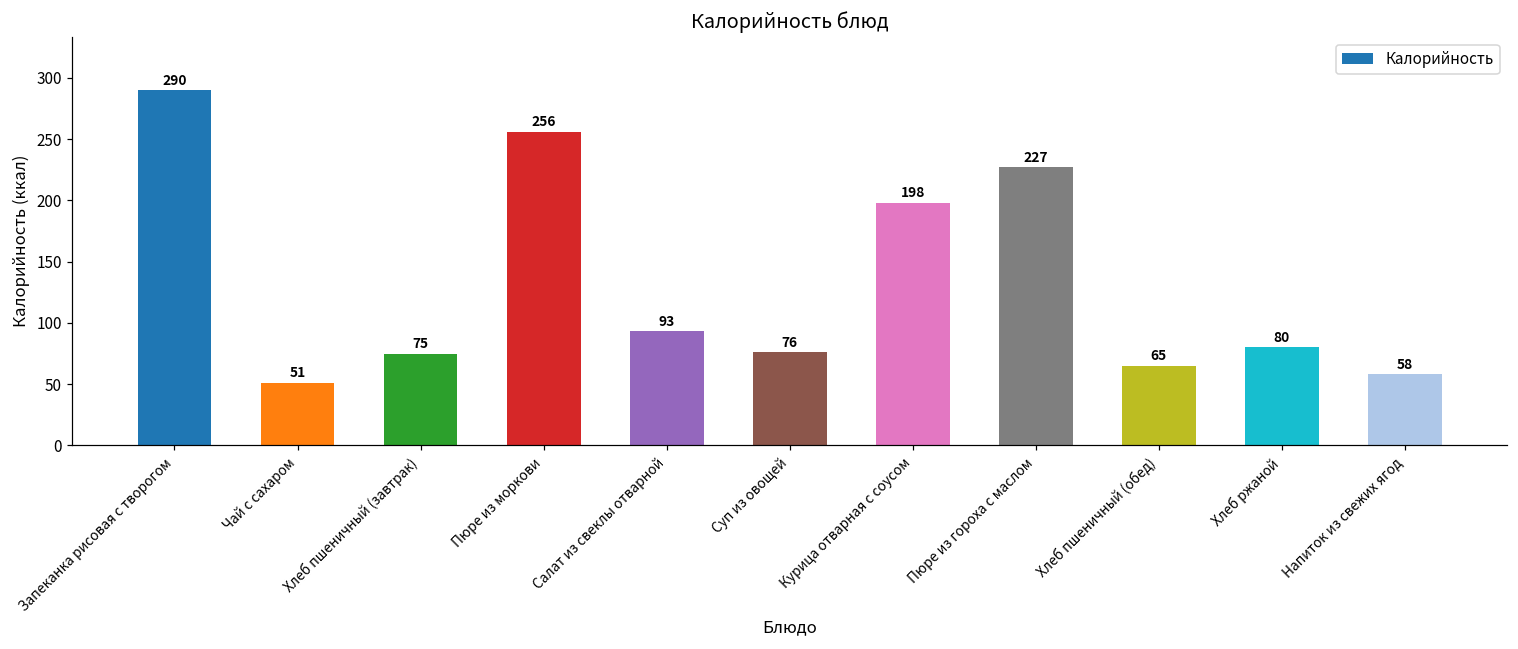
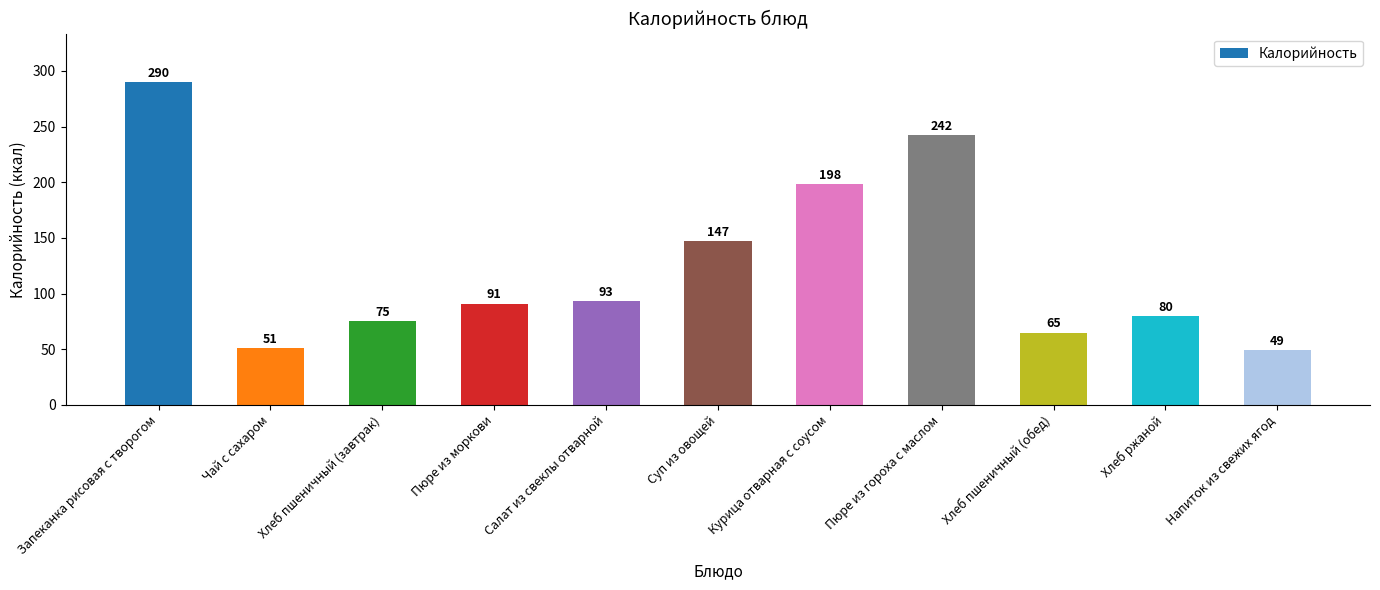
Пюре из моркови: 256 -> 91
Суп из овощей: 76 -> 147
Пюре из гороха с маслом: 227 -> 242
Напиток из свежих ягод: 58 -> 49
